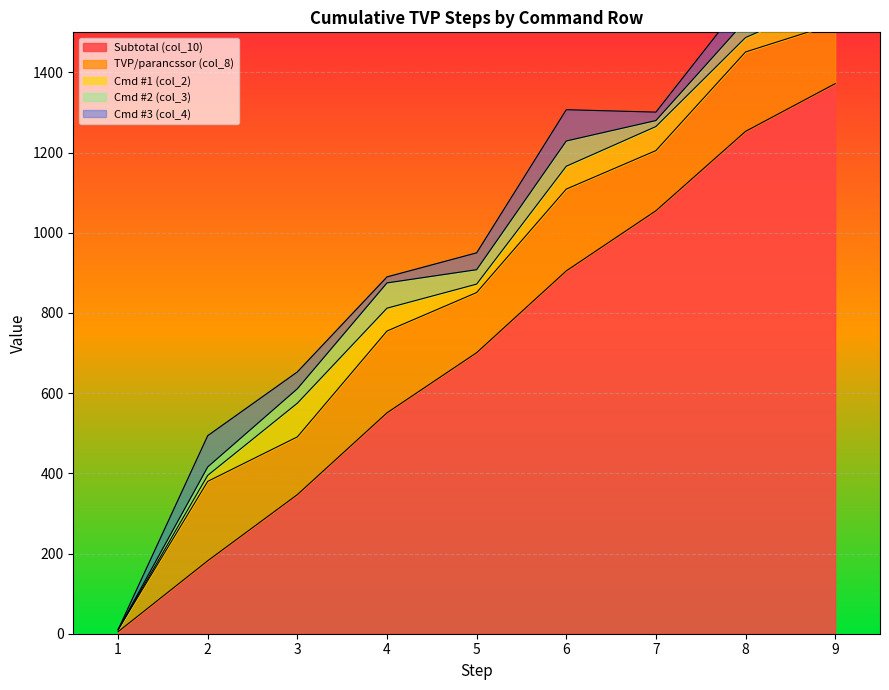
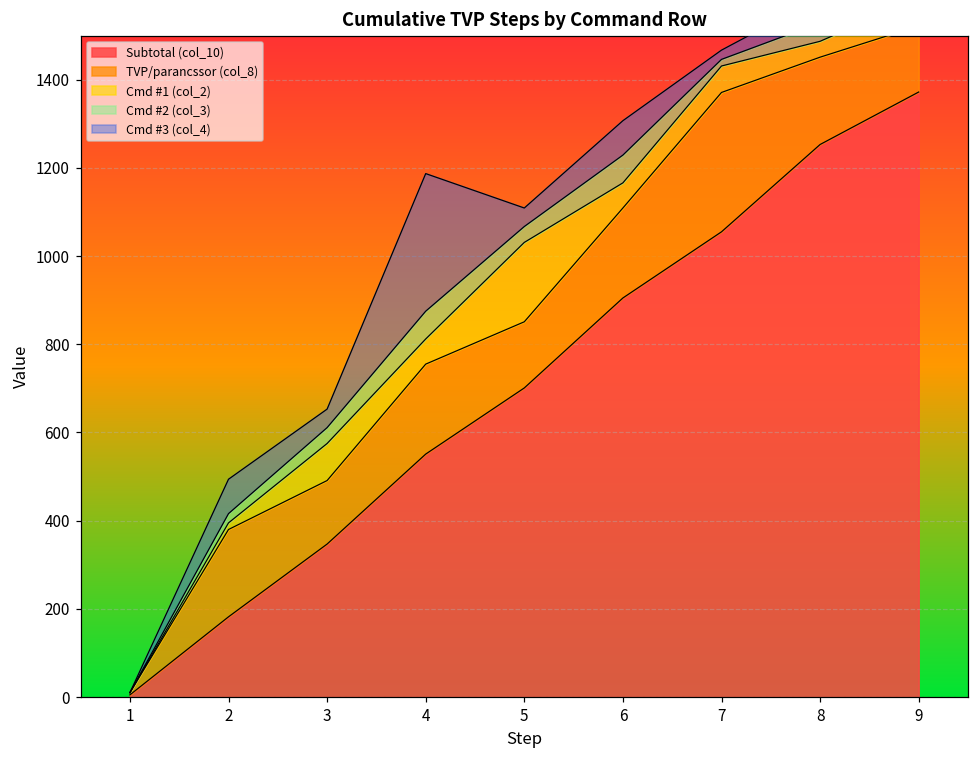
Cmd #3 (col_4), 4: 20 -> 310
Cmd #1 (col_2), 5: 20 -> 180
TVP/parancssor (col_8), 7: 150 -> 320
